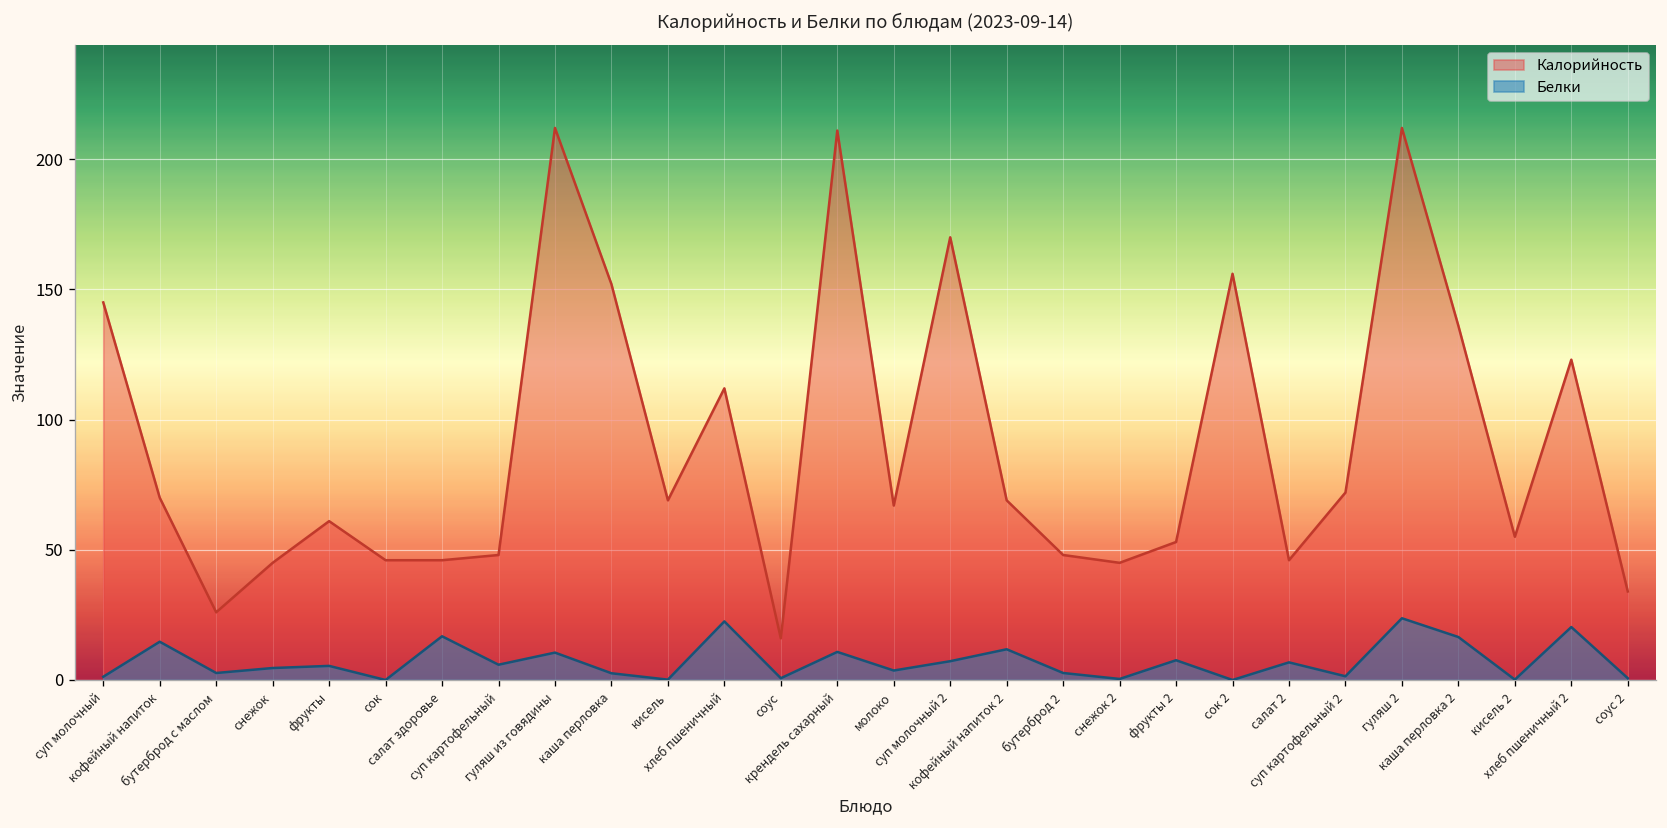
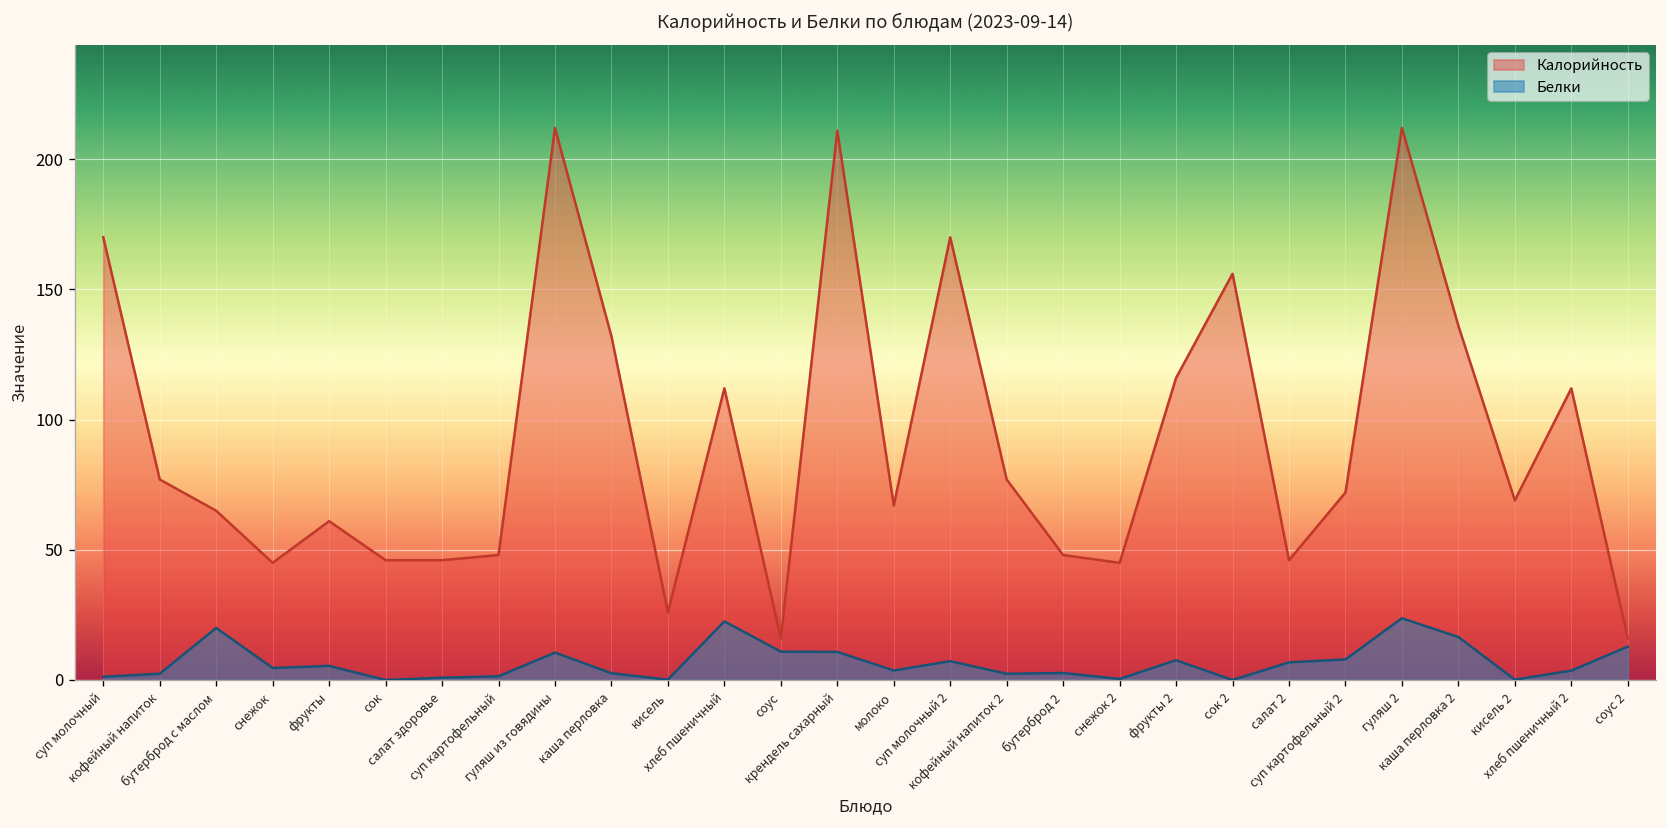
Калорийность, суп молочный: 145 -> 170
Калорийность, кофейный напиток: 70 -> 77
Белки, кофейный напиток: 15 -> 2
Калорийность, бутерброд с маслом: 26 -> 65
Белки, бутерброд с маслом: 3 -> 20
Белки, салат здоровье: 17 -> 1
Белки, суп картофельный: 6 -> 1
Калорийность, каша перловка: 152 -> 132
Калорийность, кисель: 69 -> 26
Белки, соус: 1 -> 11
Калорийность, кофейный напиток 2: 69 -> 77
Белки, кофейный напиток 2: 12 -> 2
Калорийность, фрукты 2: 53 -> 116
Белки, суп картофельный 2: 1 -> 8
Калорийность, кисель 2: 55 -> 69
Калорийность, хлеб пшеничный 2: 123 -> 112
Белки, хлеб пшеничный 2: 20 -> 4
Калорийность, соус 2: 34 -> 16
Белки, соус 2: 1 -> 13
